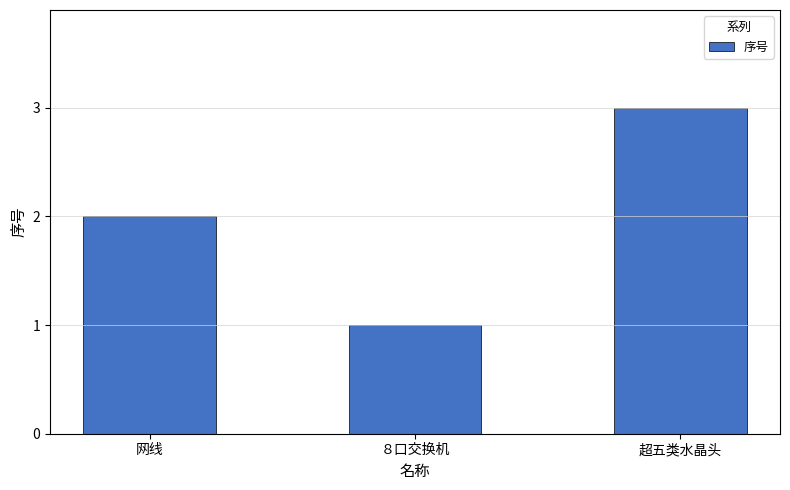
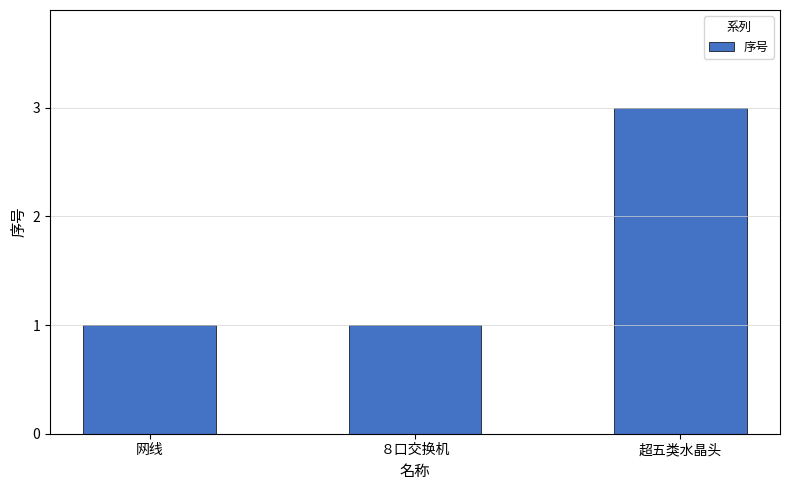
网线: 2 -> 1
